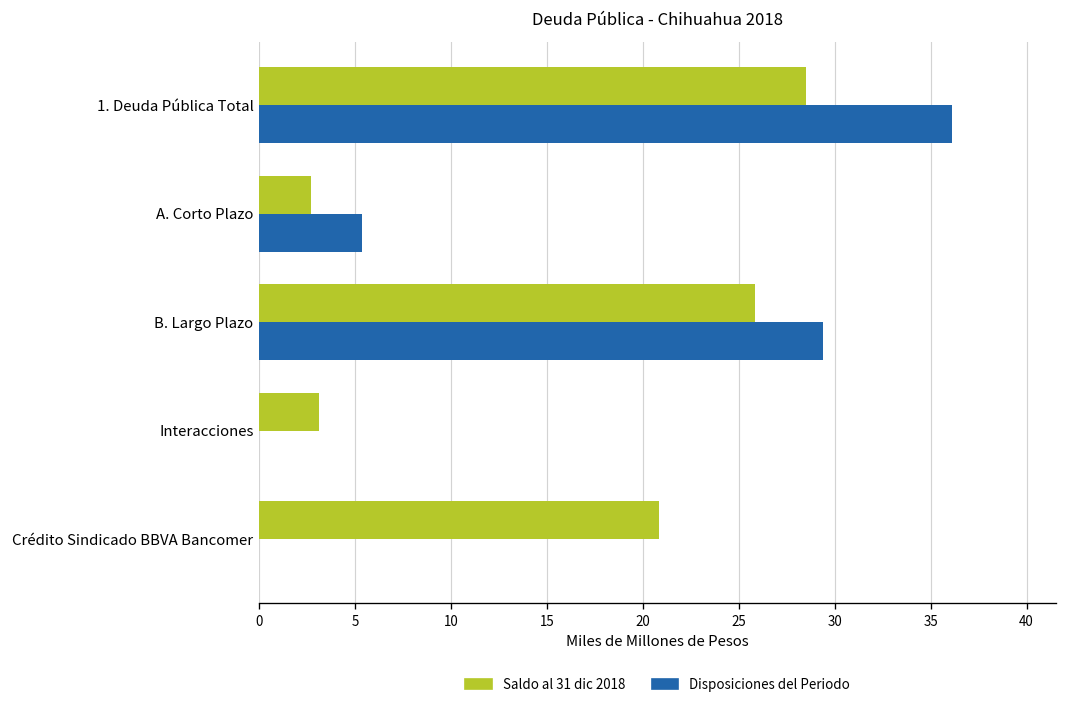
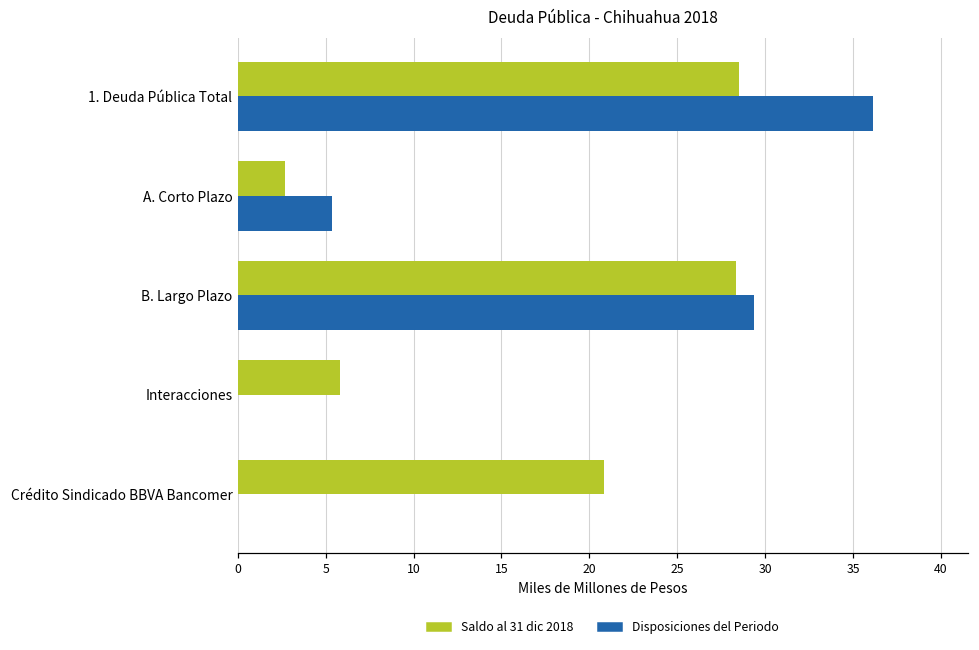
Saldo al 31 dic 2018, B. Largo Plazo: 25.8 -> 28.4
Saldo al 31 dic 2018, Interacciones: 3.1 -> 5.8
